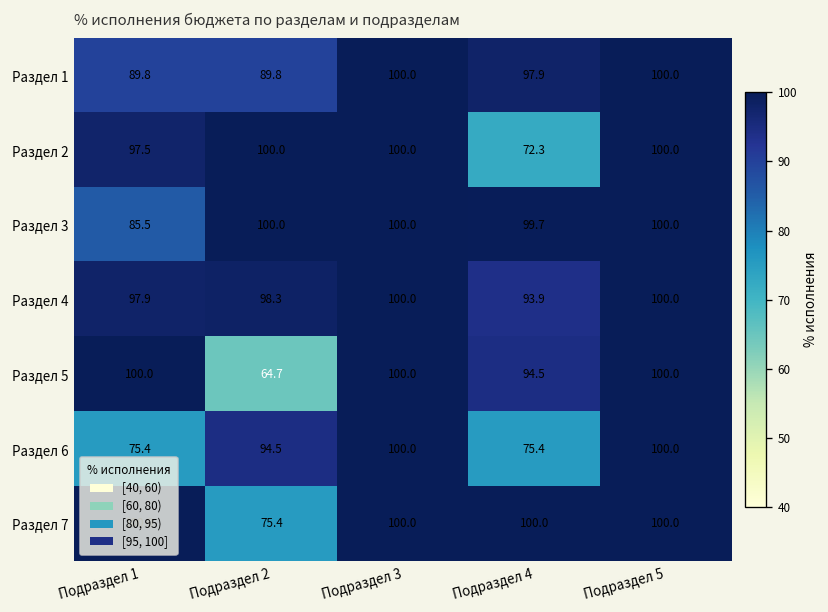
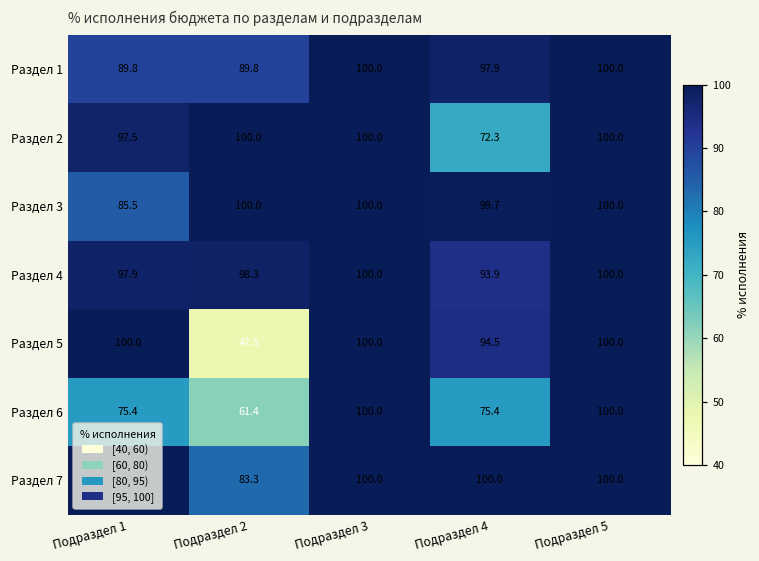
Раздел 5, Подраздел 2: 64.7 -> 47.5
Раздел 6, Подраздел 2: 94.5 -> 61.4
Раздел 7, Подраздел 2: 75.4 -> 83.3
